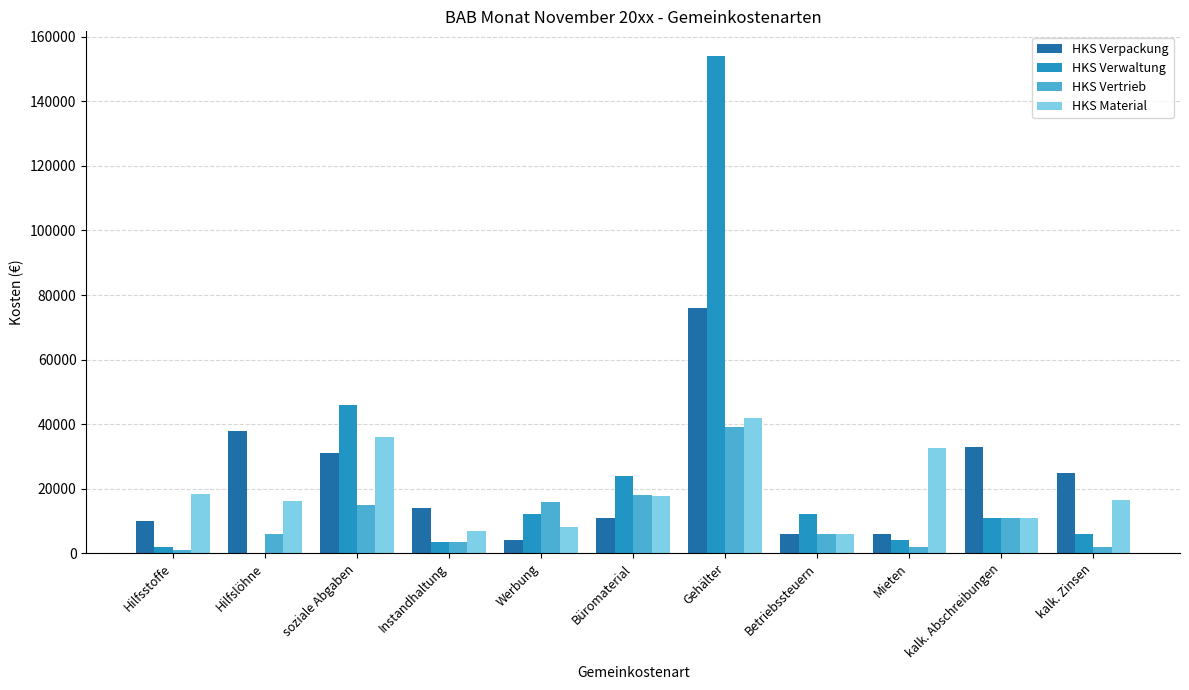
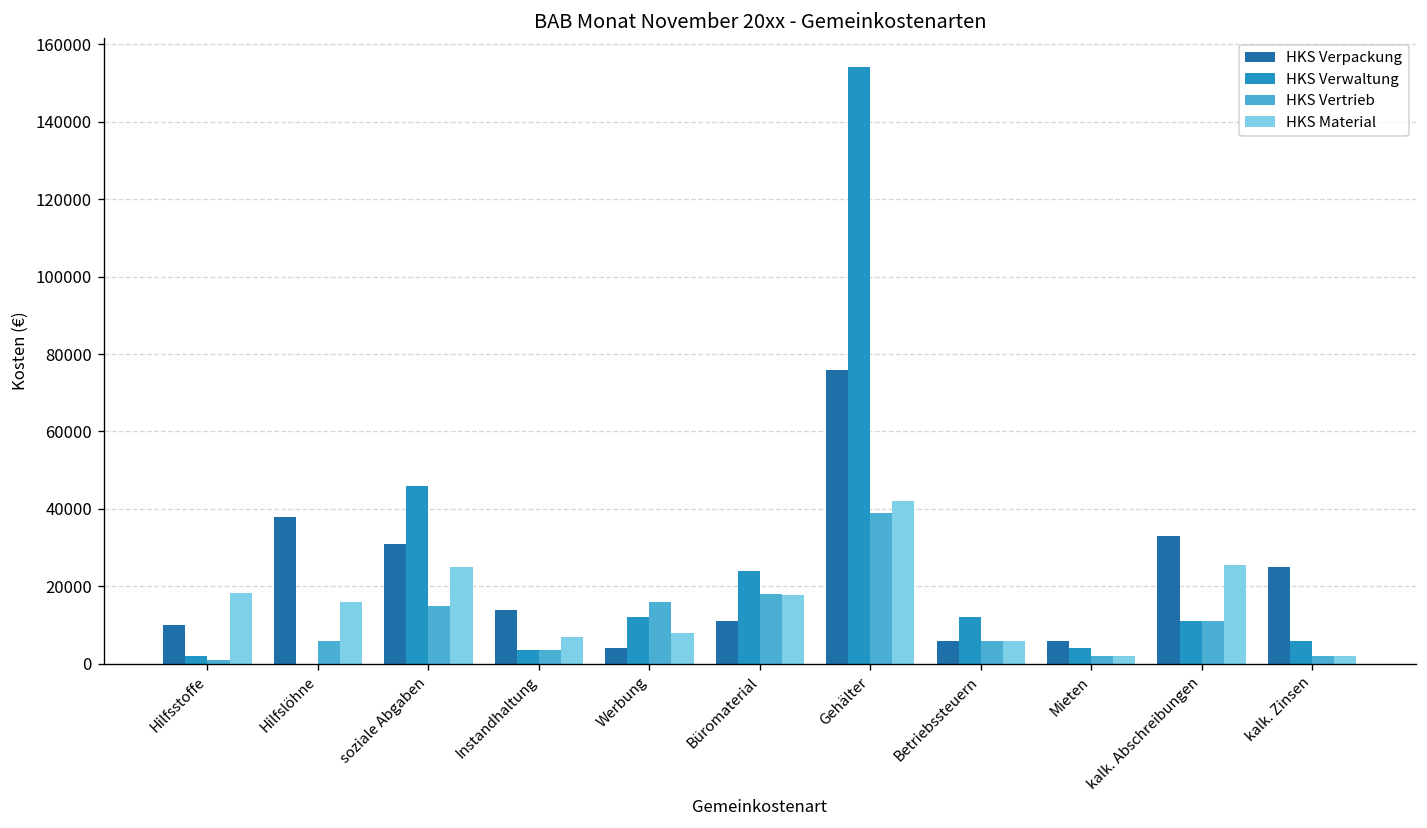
HKS Material, soziale Abgaben: 36000 -> 25000
HKS Material, Mieten: 33000 -> 2000
HKS Material, kalk. Abschreibungen: 11000 -> 26000
HKS Material, kalk. Zinsen: 17000 -> 2000
